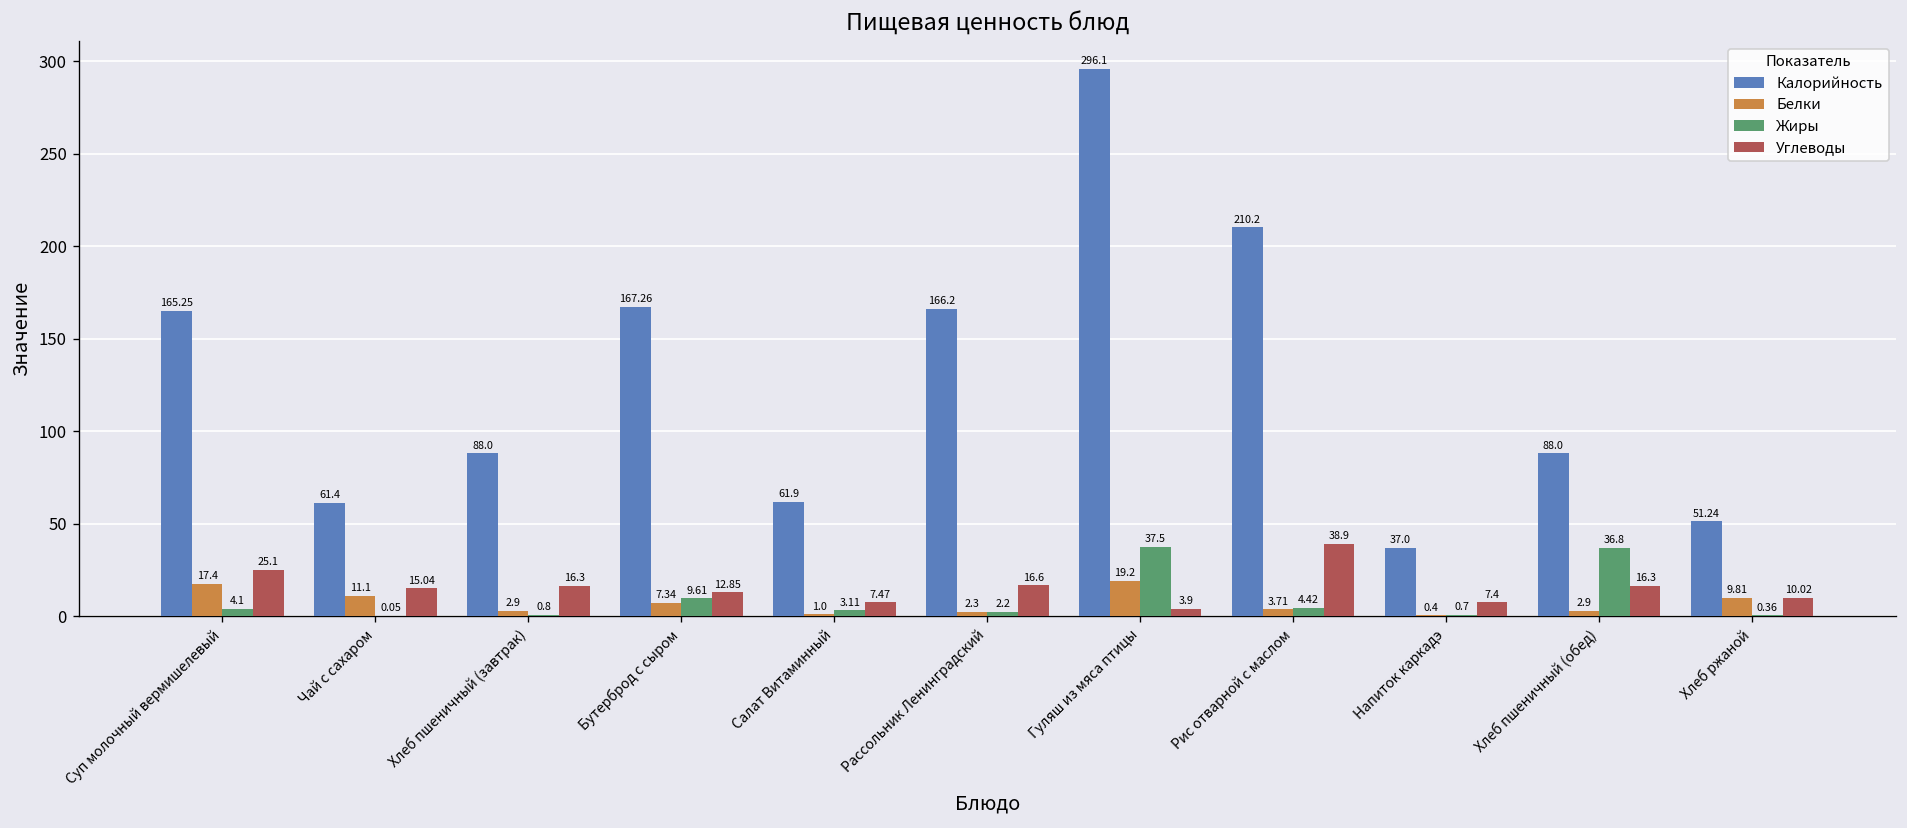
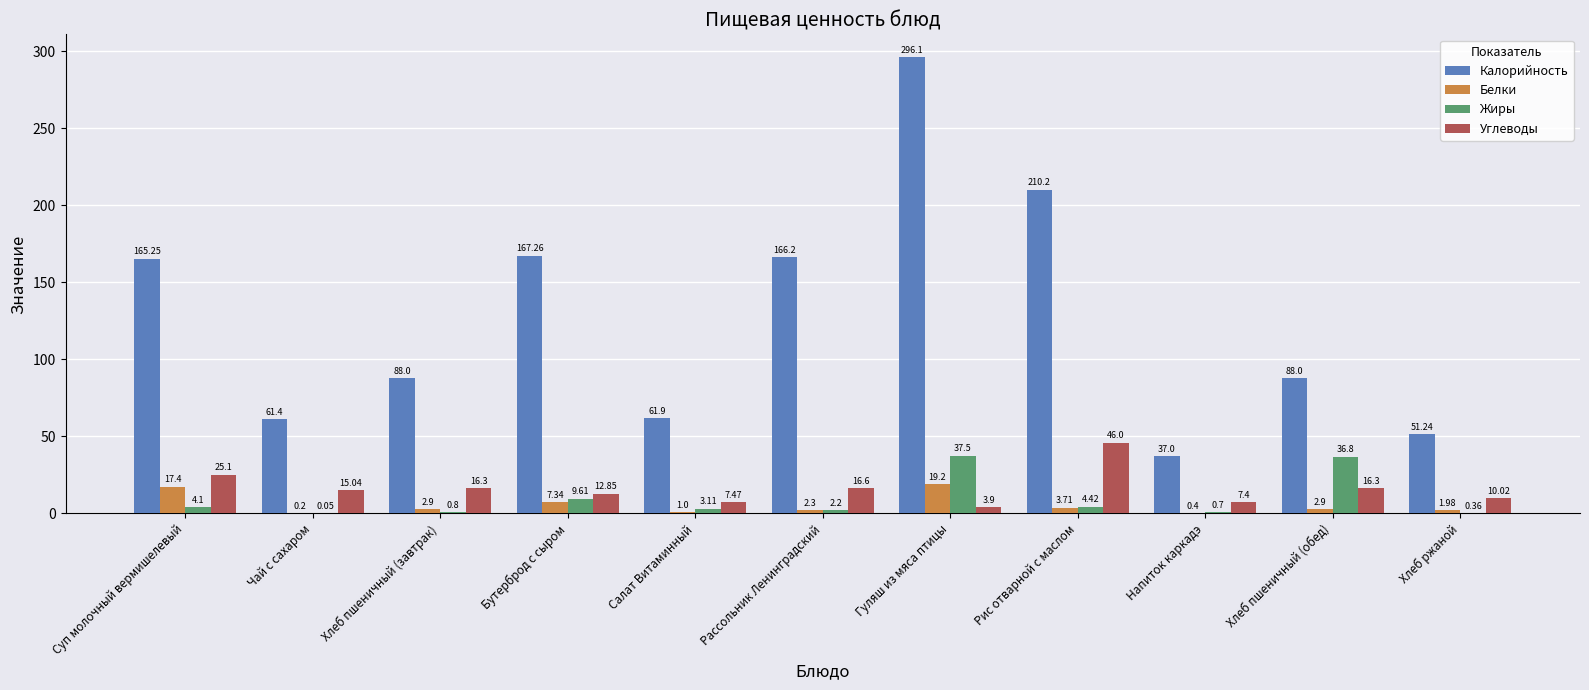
Белки, Чай с сахаром: 11.1 -> 0.2
Углеводы, Рис отварной с маслом: 38.9 -> 46.0
Белки, Хлеб ржаной: 9.81 -> 1.98
